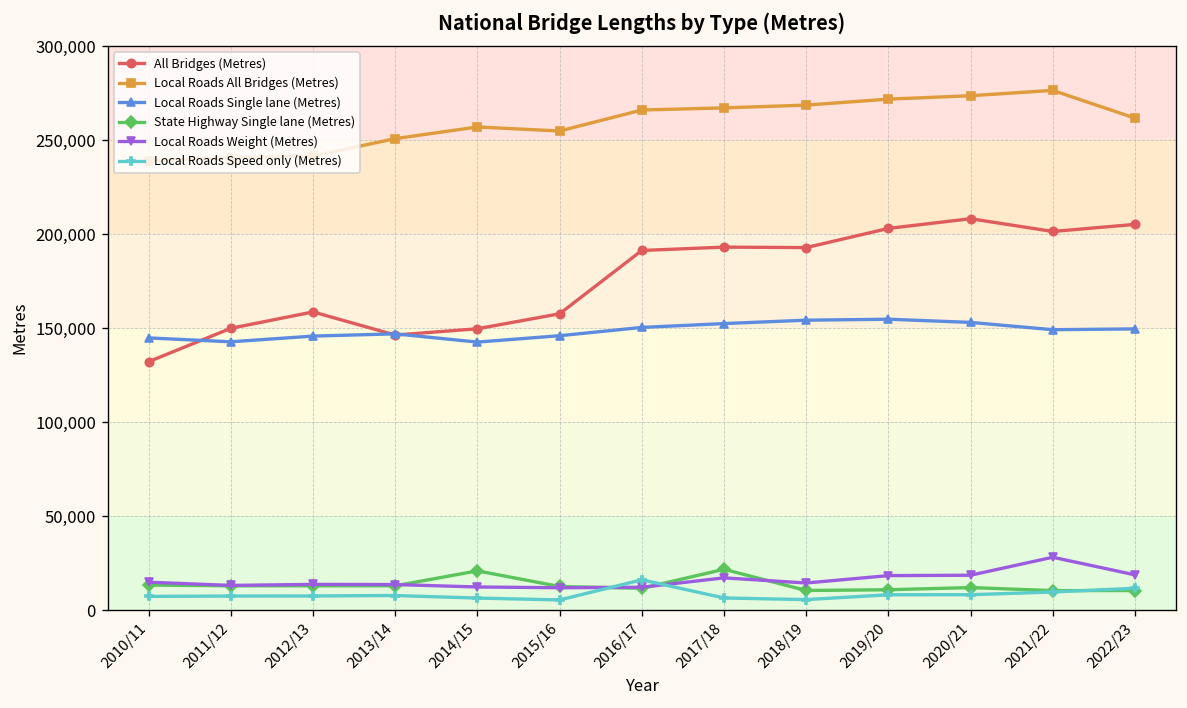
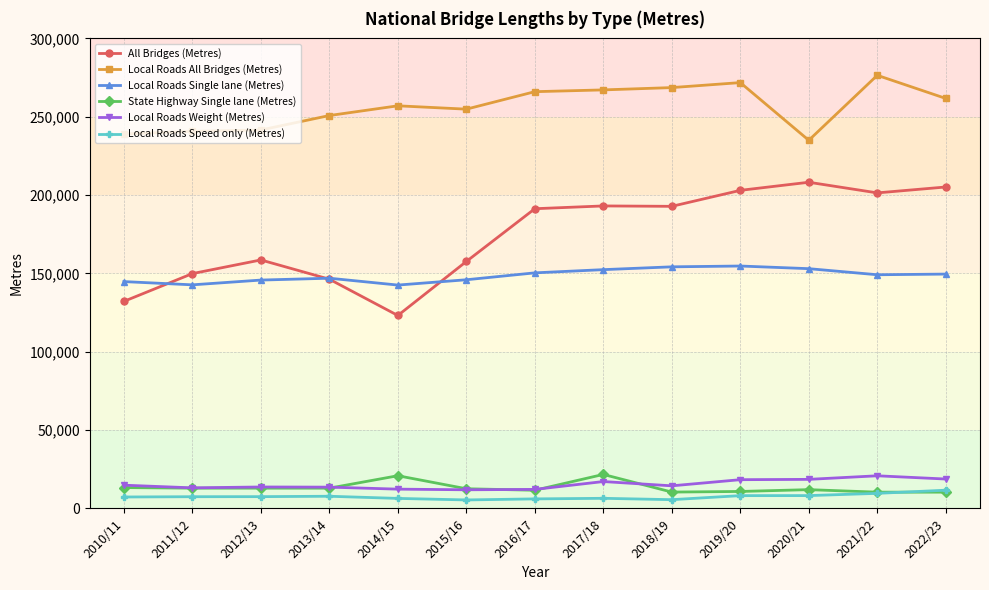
All Bridges (Metres), 2014/15: 150,000 -> 123,000
Local Roads Speed only (Metres), 2016/17: 16,000 -> 6,000
Local Roads All Bridges (Metres), 2020/21: 274,000 -> 235,000
Local Roads Weight (Metres), 2021/22: 28,000 -> 21,000
